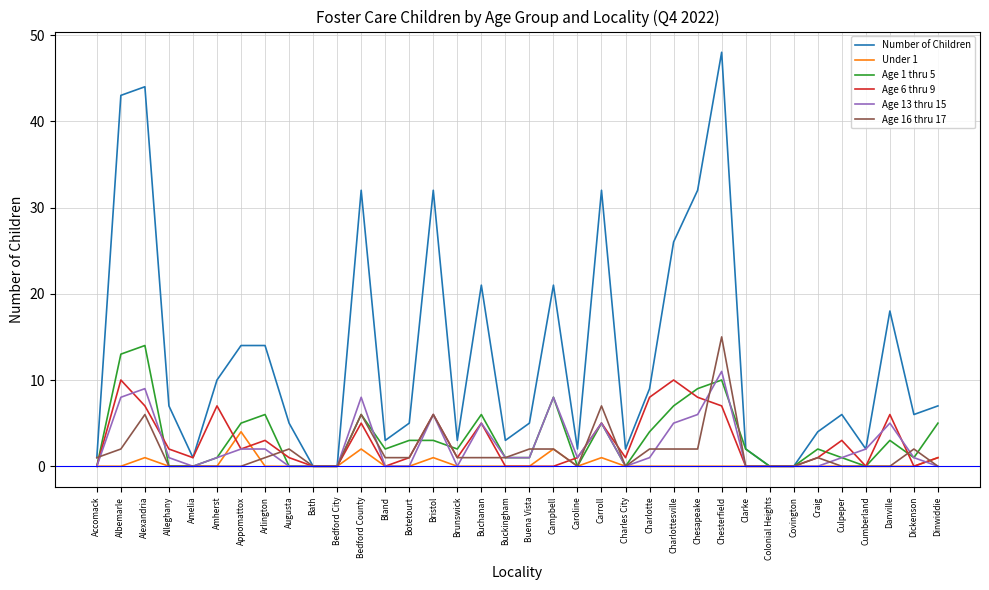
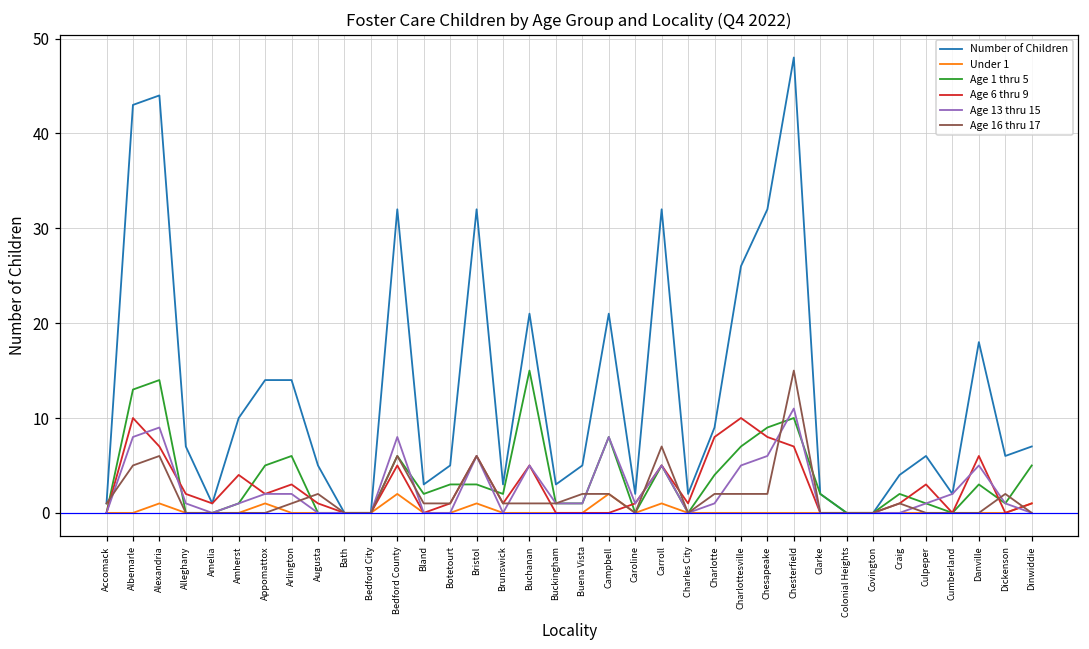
Age 16 thru 17, Albemarle: 2 -> 5
Age 6 thru 9, Amherst: 7 -> 4
Under 1, Appomattox: 4 -> 1
Age 1 thru 5, Buchanan: 6 -> 15
